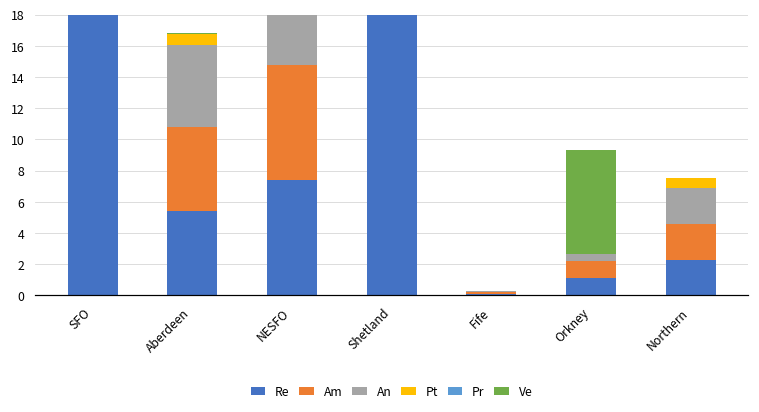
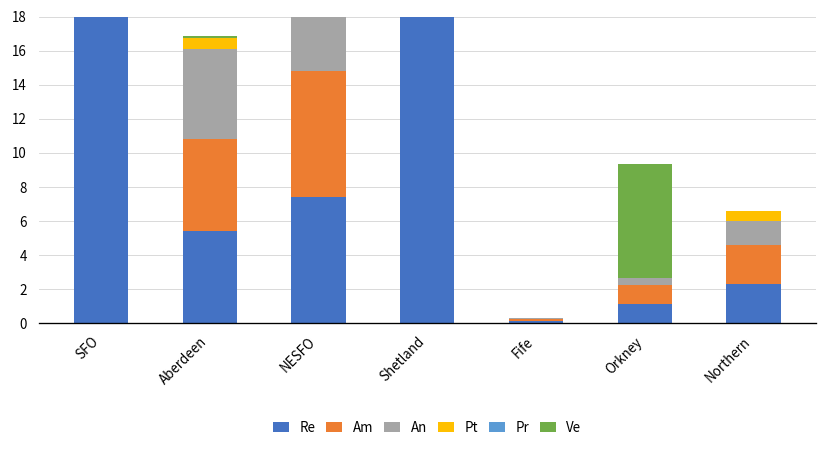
An, Northern: 2.3 -> 1.4
